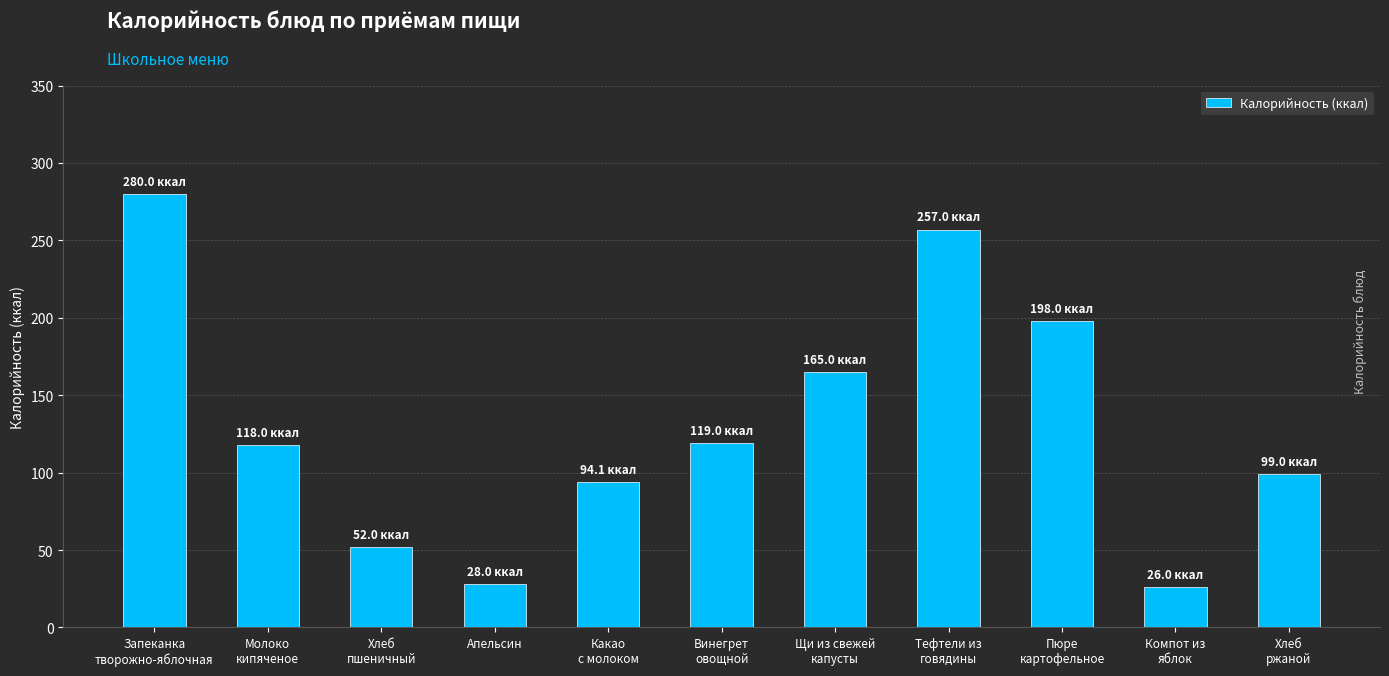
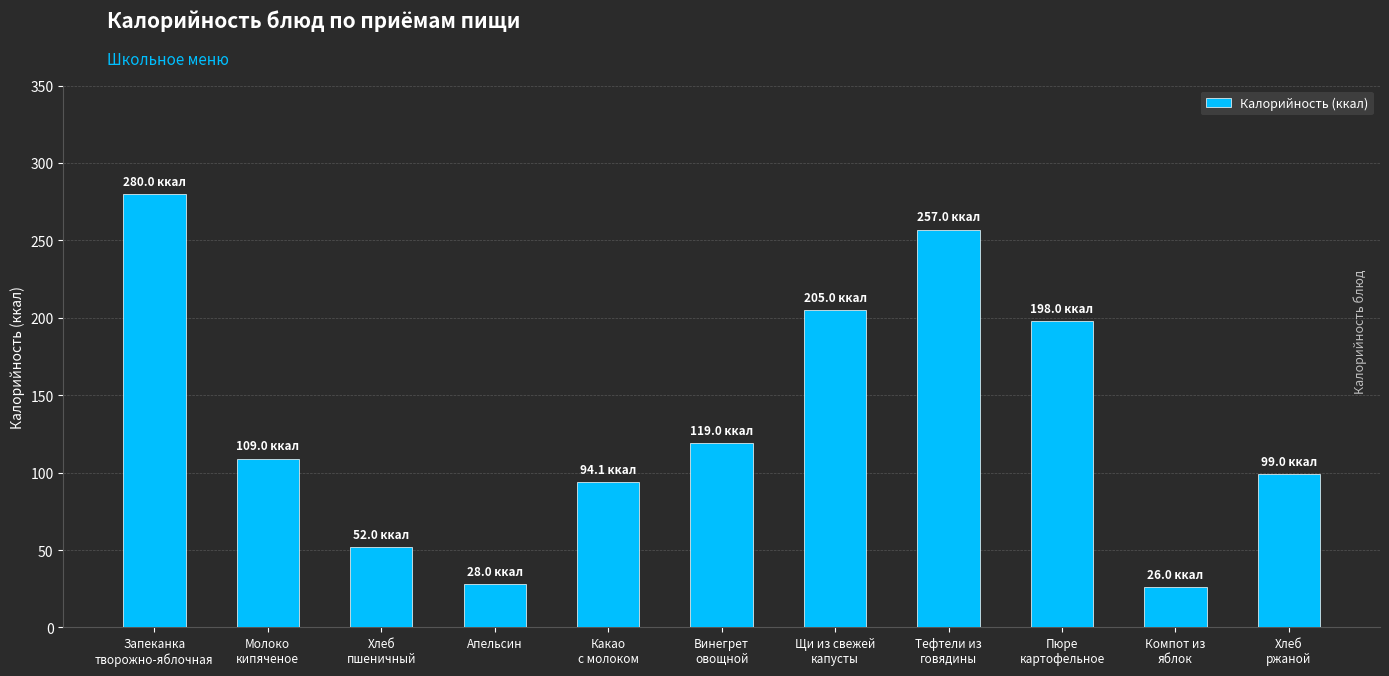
Молоко кипяченое: 118.0 -> 109.0
Щи из свежей капусты: 165.0 -> 205.0
